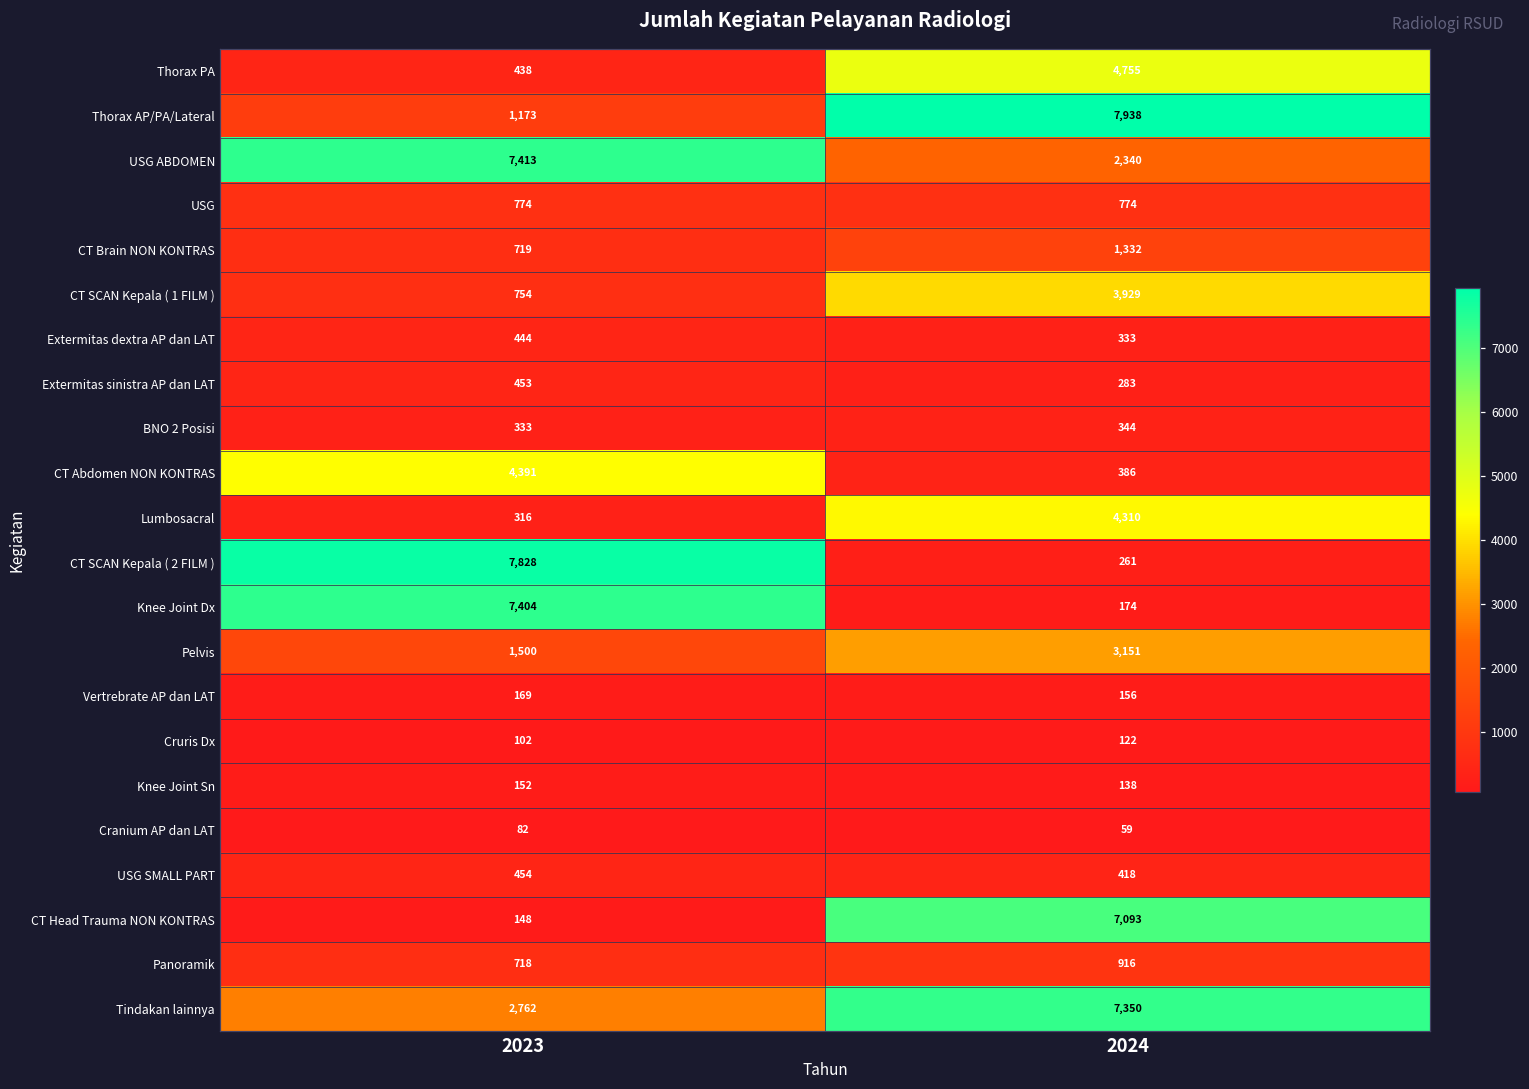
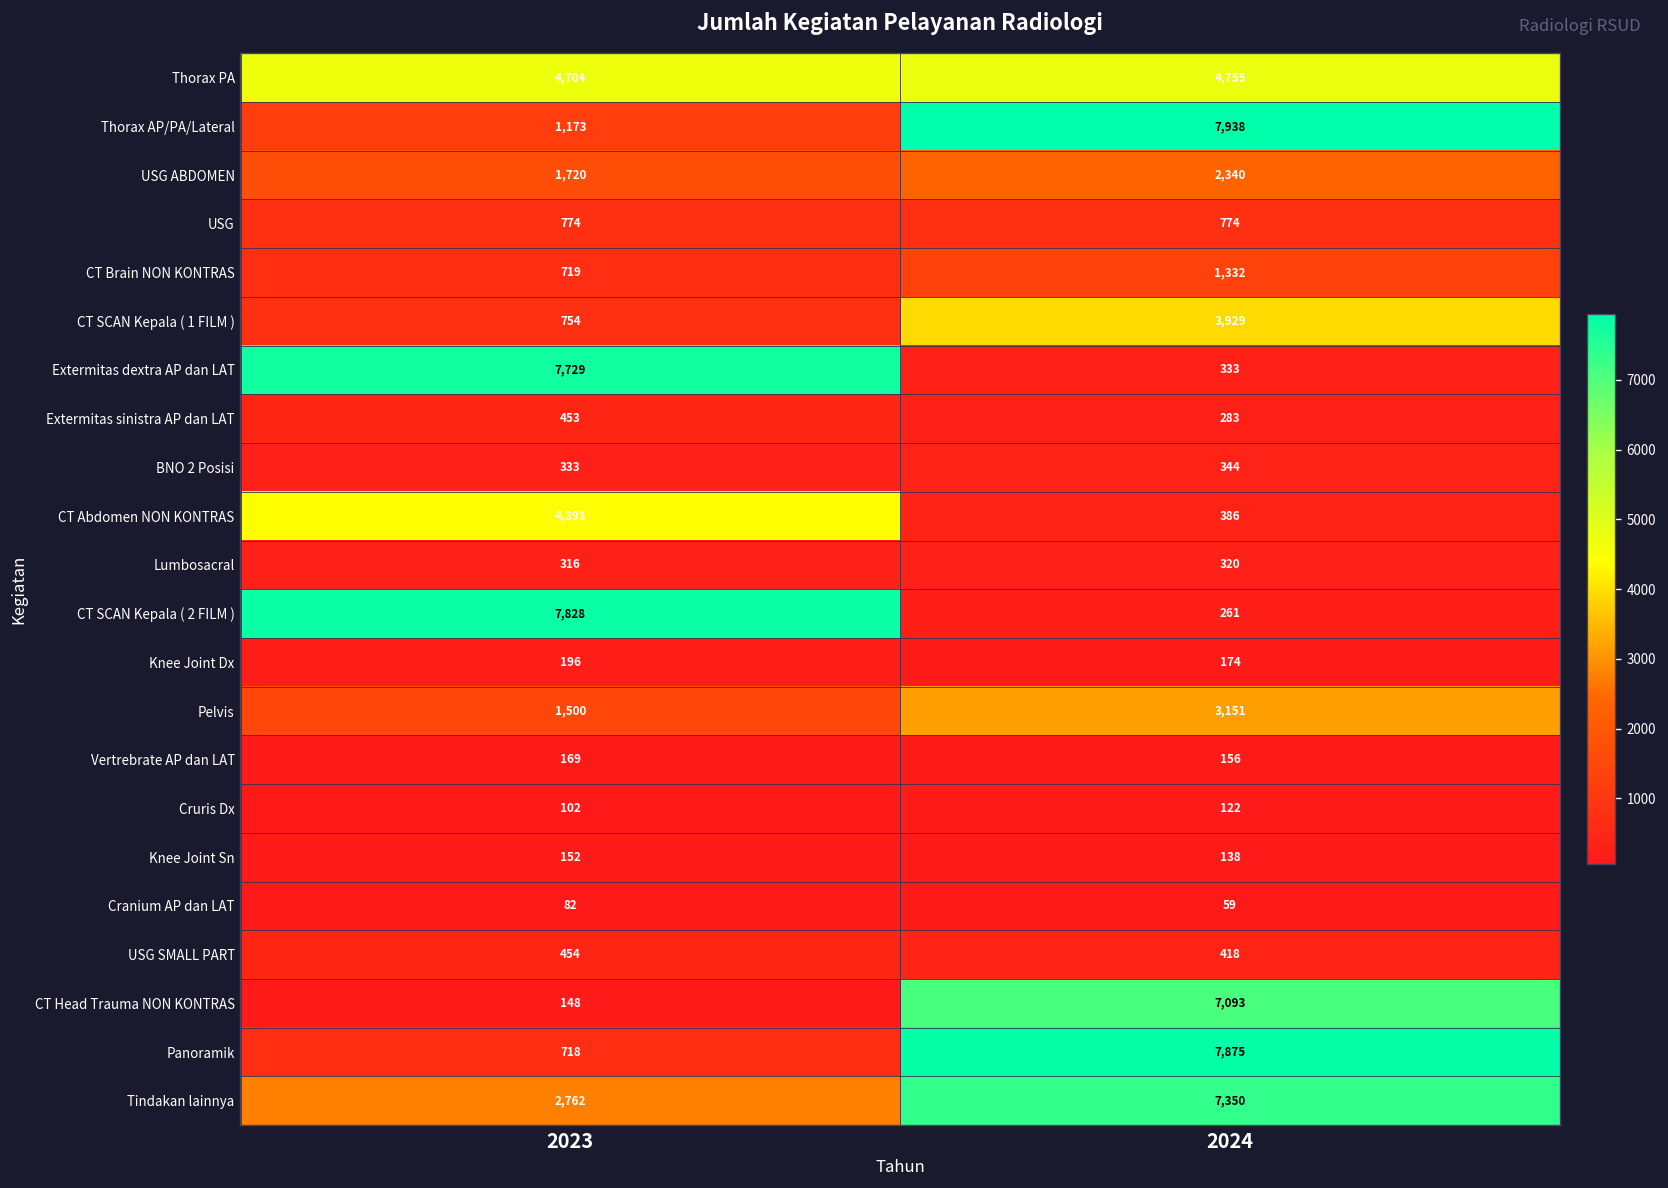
Thorax PA, 2023: 438 -> 4,704
USG ABDOMEN, 2023: 7,413 -> 1,720
Extermitas dextra AP dan LAT, 2023: 444 -> 7,729
Lumbosacral, 2024: 4,310 -> 320
Knee Joint Dx, 2023: 7,404 -> 196
Panoramik, 2024: 916 -> 7,875
